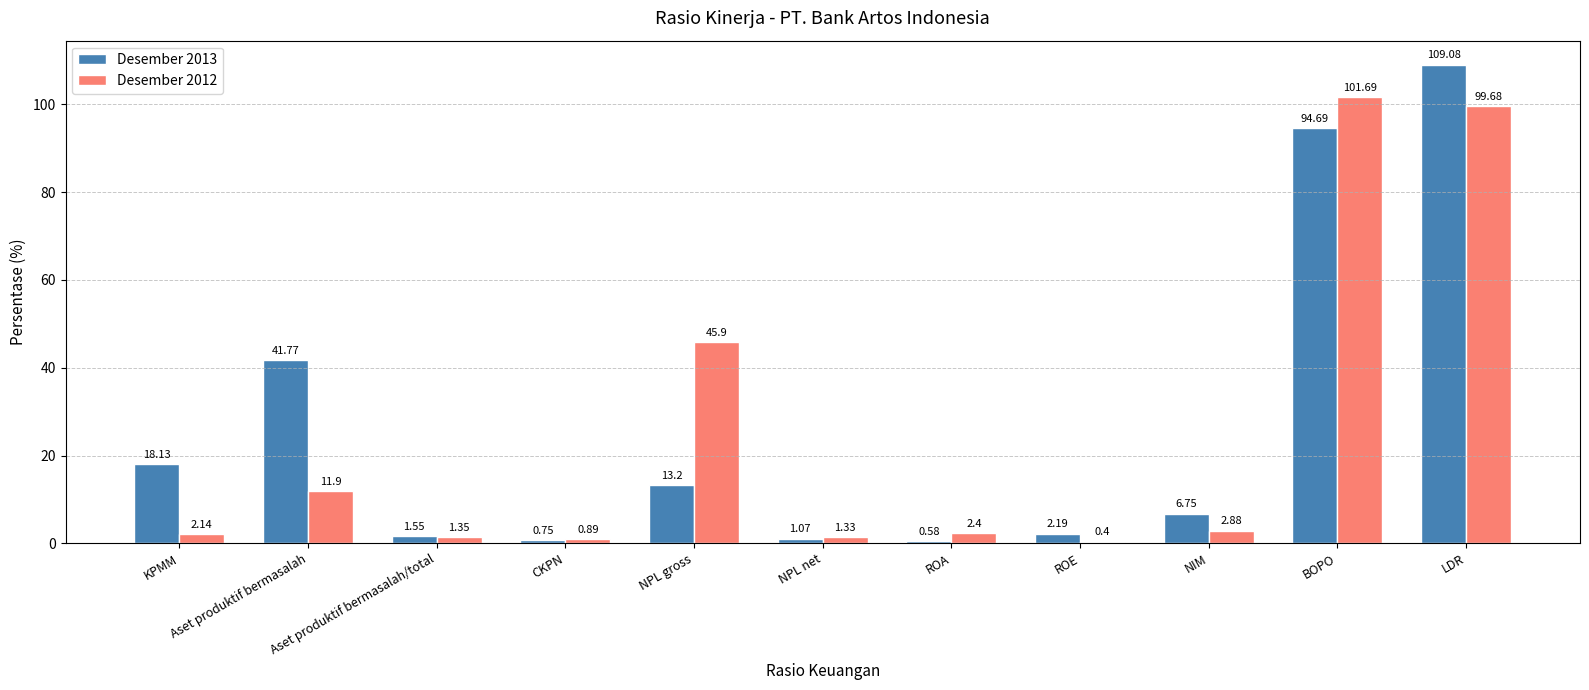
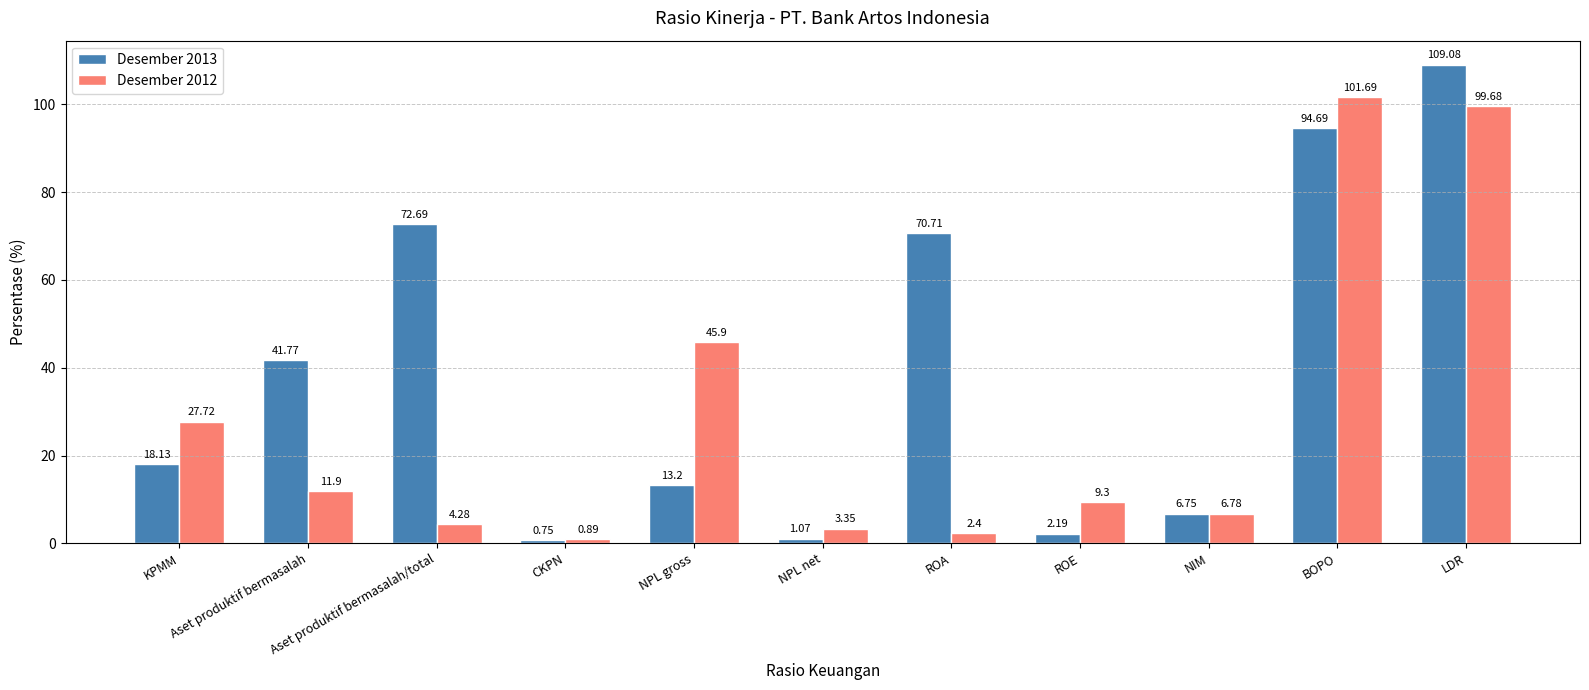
Desember 2012, KPMM: 2.14 -> 27.72
Desember 2013, Aset produktif bermasalah/total: 1.55 -> 72.69
Desember 2012, Aset produktif bermasalah/total: 1.35 -> 4.28
Desember 2012, NPL net: 1.33 -> 3.35
Desember 2013, ROA: 0.58 -> 70.71
Desember 2012, ROE: 0.4 -> 9.3
Desember 2012, NIM: 2.88 -> 6.78
